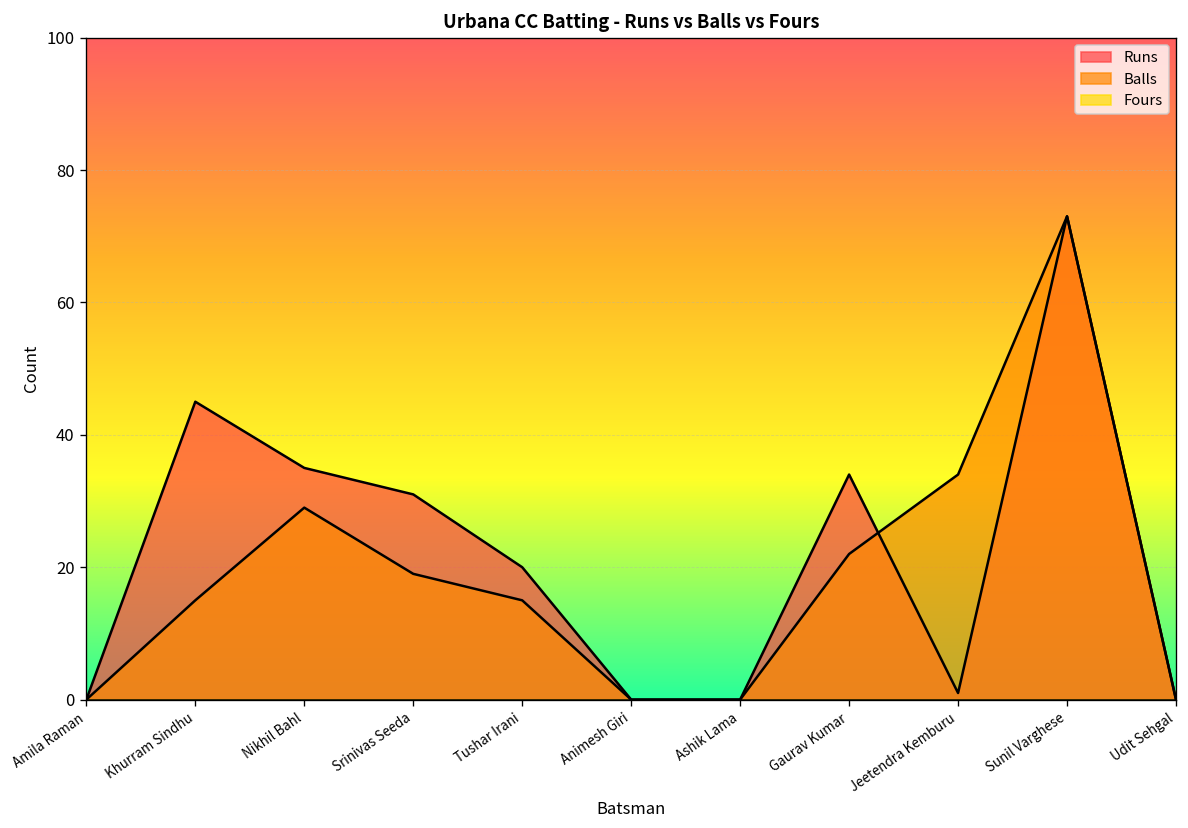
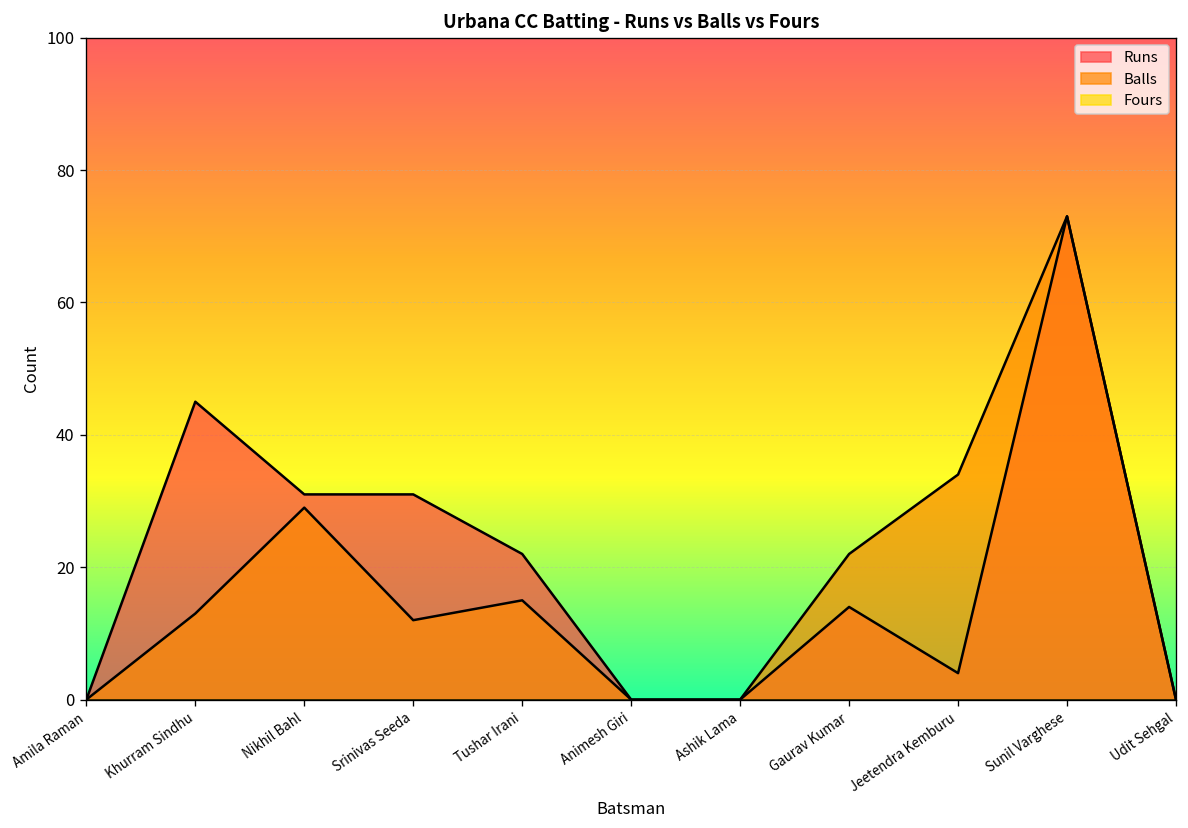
Balls, Khurram Sindhu: 15 -> 13
Runs, Nikhil Bahl: 35 -> 31
Balls, Srinivas Seeda: 19 -> 12
Runs, Tushar Irani: 20 -> 22
Runs, Gaurav Kumar: 34 -> 14
Runs, Jeetendra Kemburu: 1 -> 4
